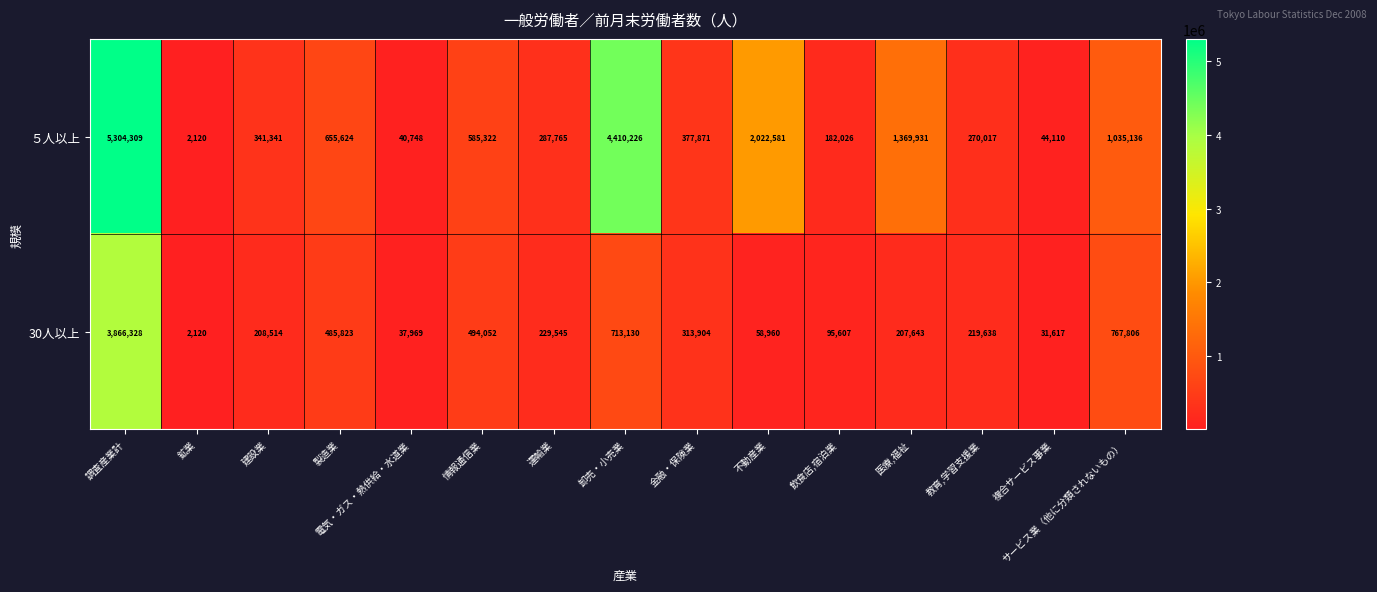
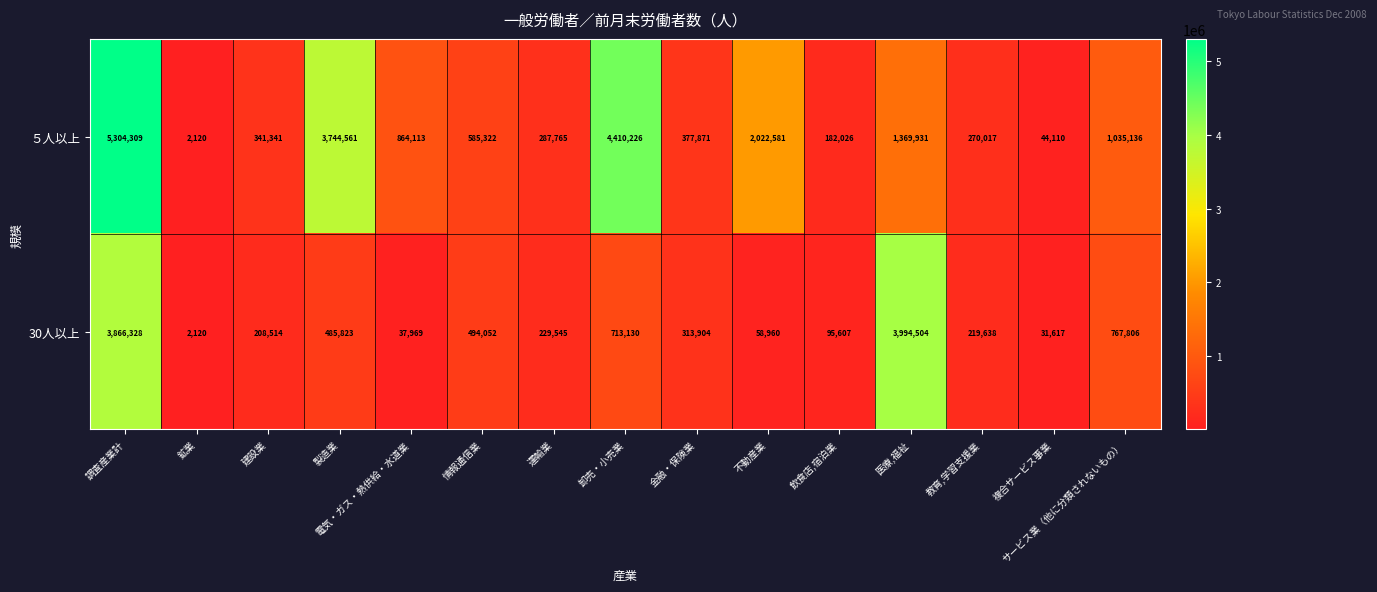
５人以上, 製造業: 655,624 -> 3,744,561
５人以上, 電気・ガス・熱供給・水道業: 40,748 -> 864,113
30人以上, 医療,福祉: 207,643 -> 3,994,504
